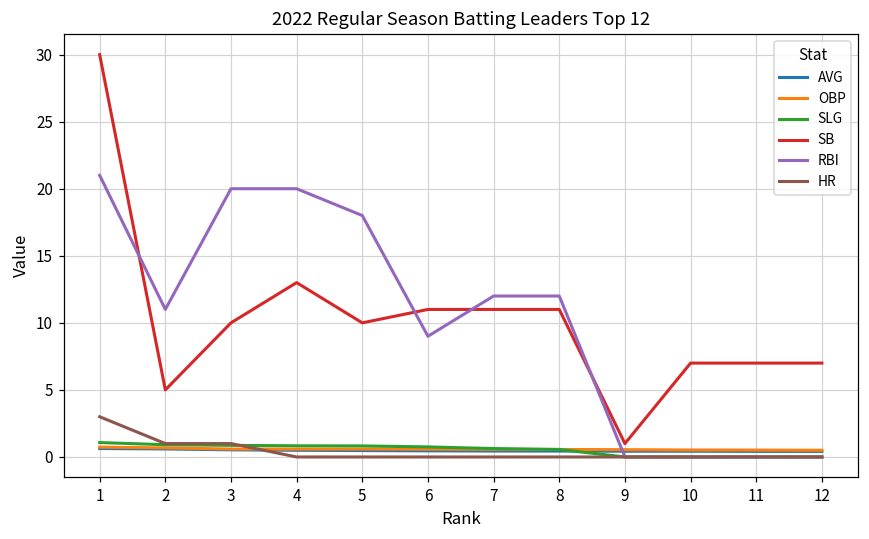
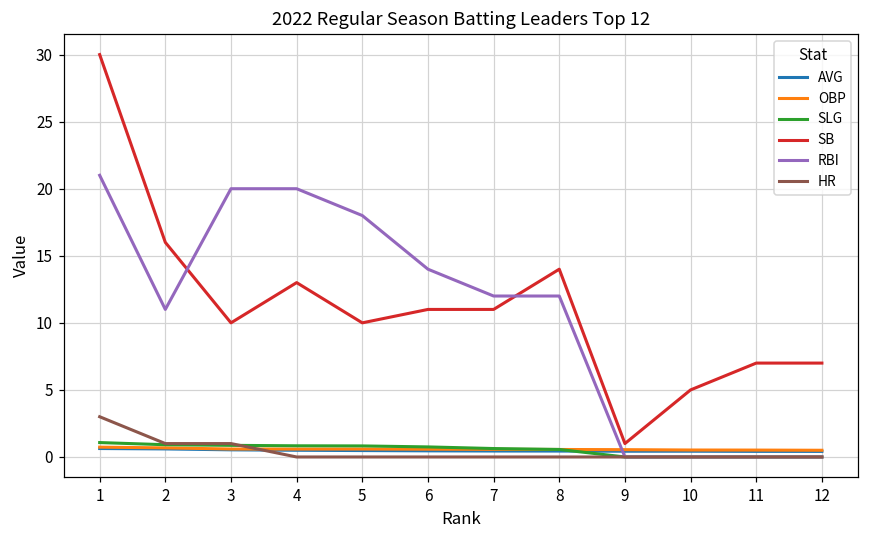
SB, 2: 5 -> 16
RBI, 6: 9 -> 14
SB, 8: 11 -> 14
SB, 10: 7 -> 5
